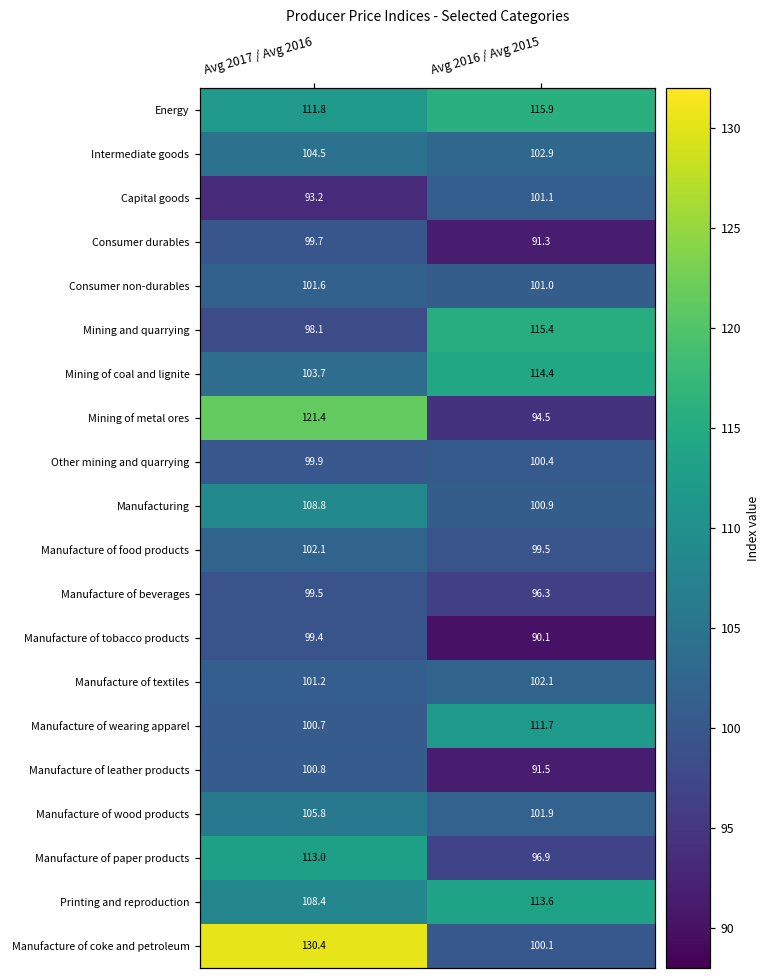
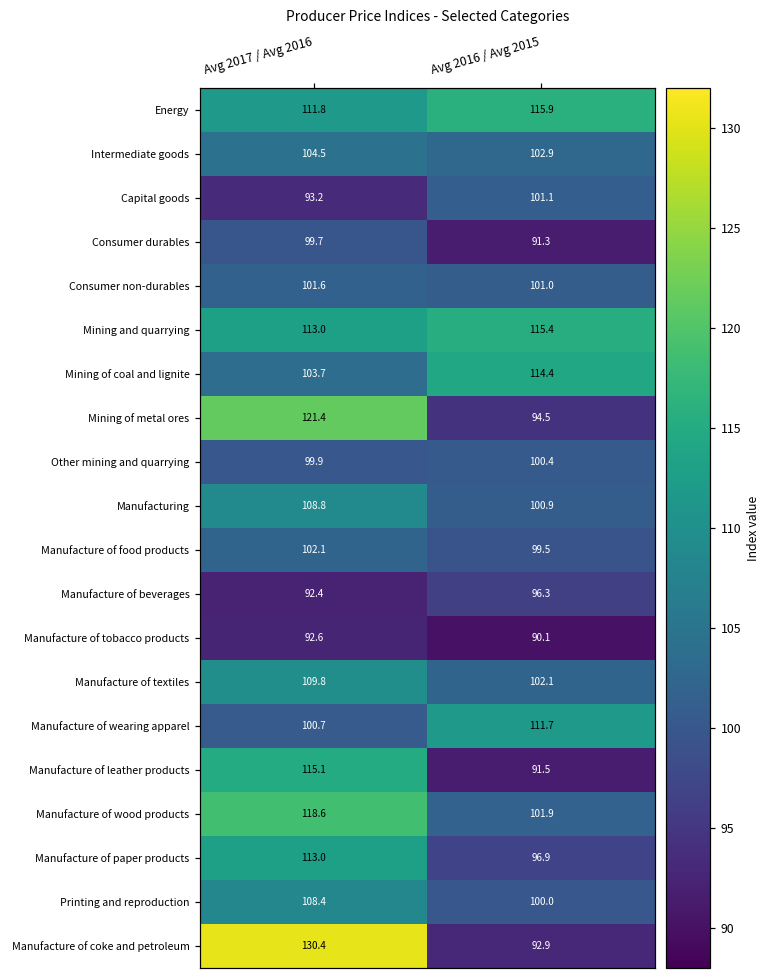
Mining and quarrying, Avg 2017 / Avg 2016: 98.1 -> 113.0
Manufacture of beverages, Avg 2017 / Avg 2016: 99.5 -> 92.4
Manufacture of tobacco products, Avg 2017 / Avg 2016: 99.4 -> 92.6
Manufacture of textiles, Avg 2017 / Avg 2016: 101.2 -> 109.8
Manufacture of leather products, Avg 2017 / Avg 2016: 100.8 -> 115.1
Manufacture of wood products, Avg 2017 / Avg 2016: 105.8 -> 118.6
Printing and reproduction, Avg 2016 / Avg 2015: 113.6 -> 100.0
Manufacture of coke and petroleum, Avg 2016 / Avg 2015: 100.1 -> 92.9
